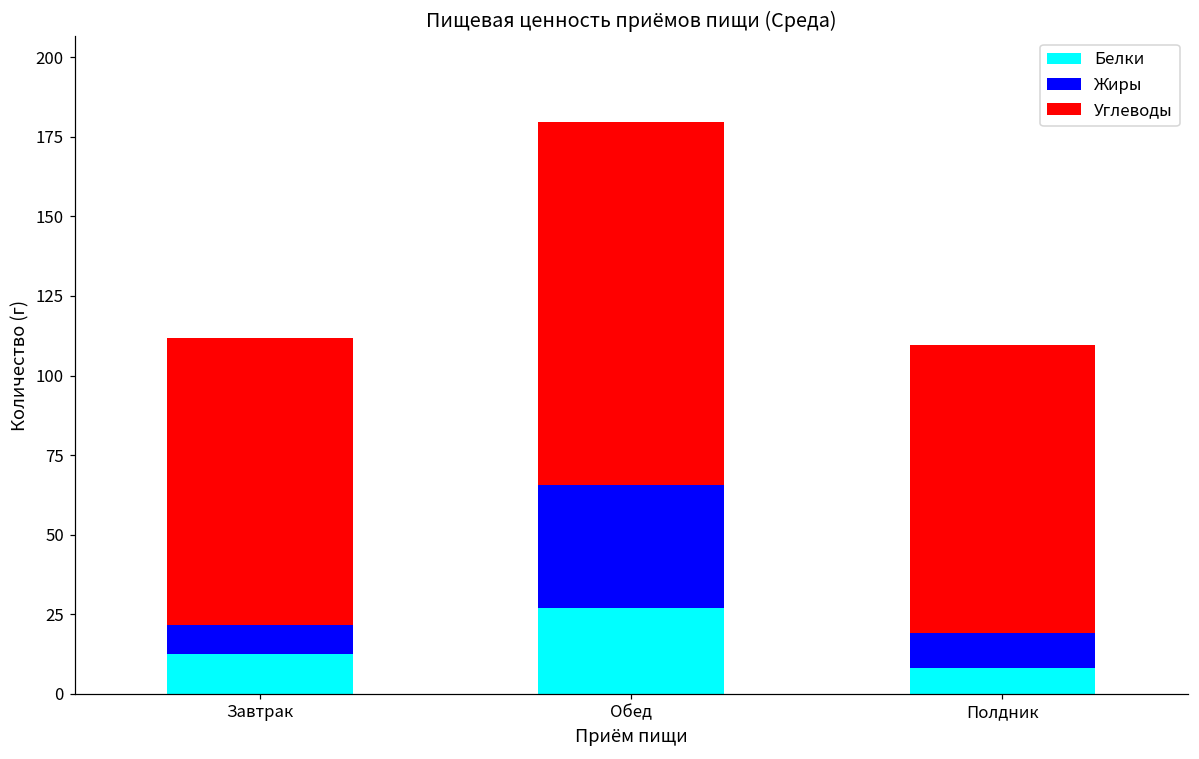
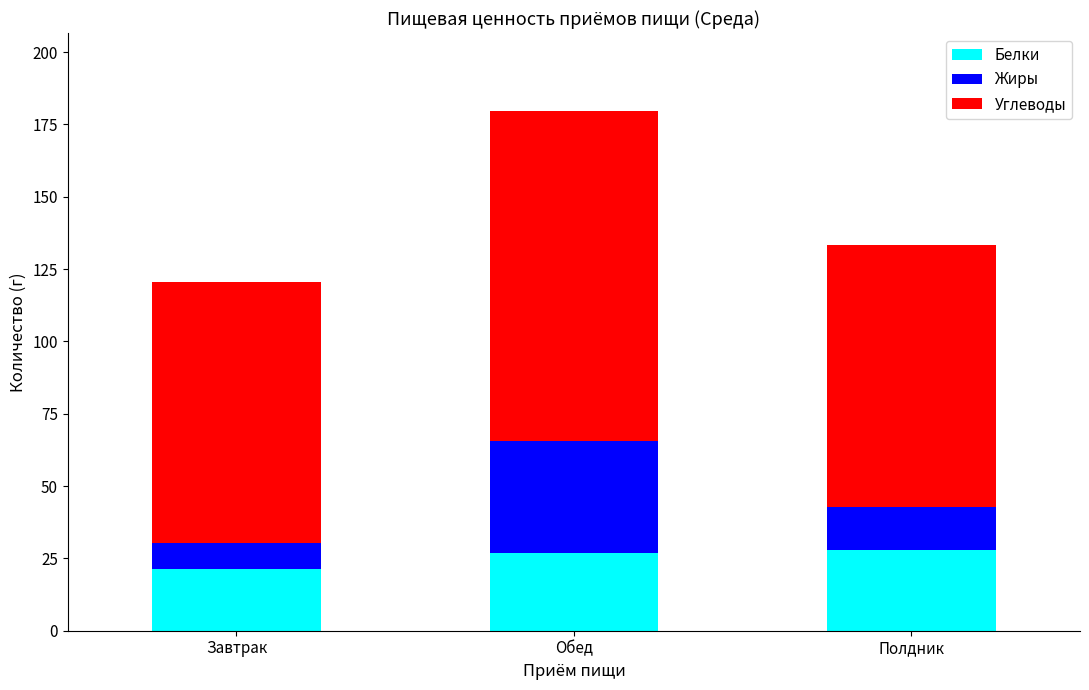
Белки, Завтрак: 13 -> 21
Белки, Полдник: 8 -> 28
Жиры, Полдник: 11 -> 15
